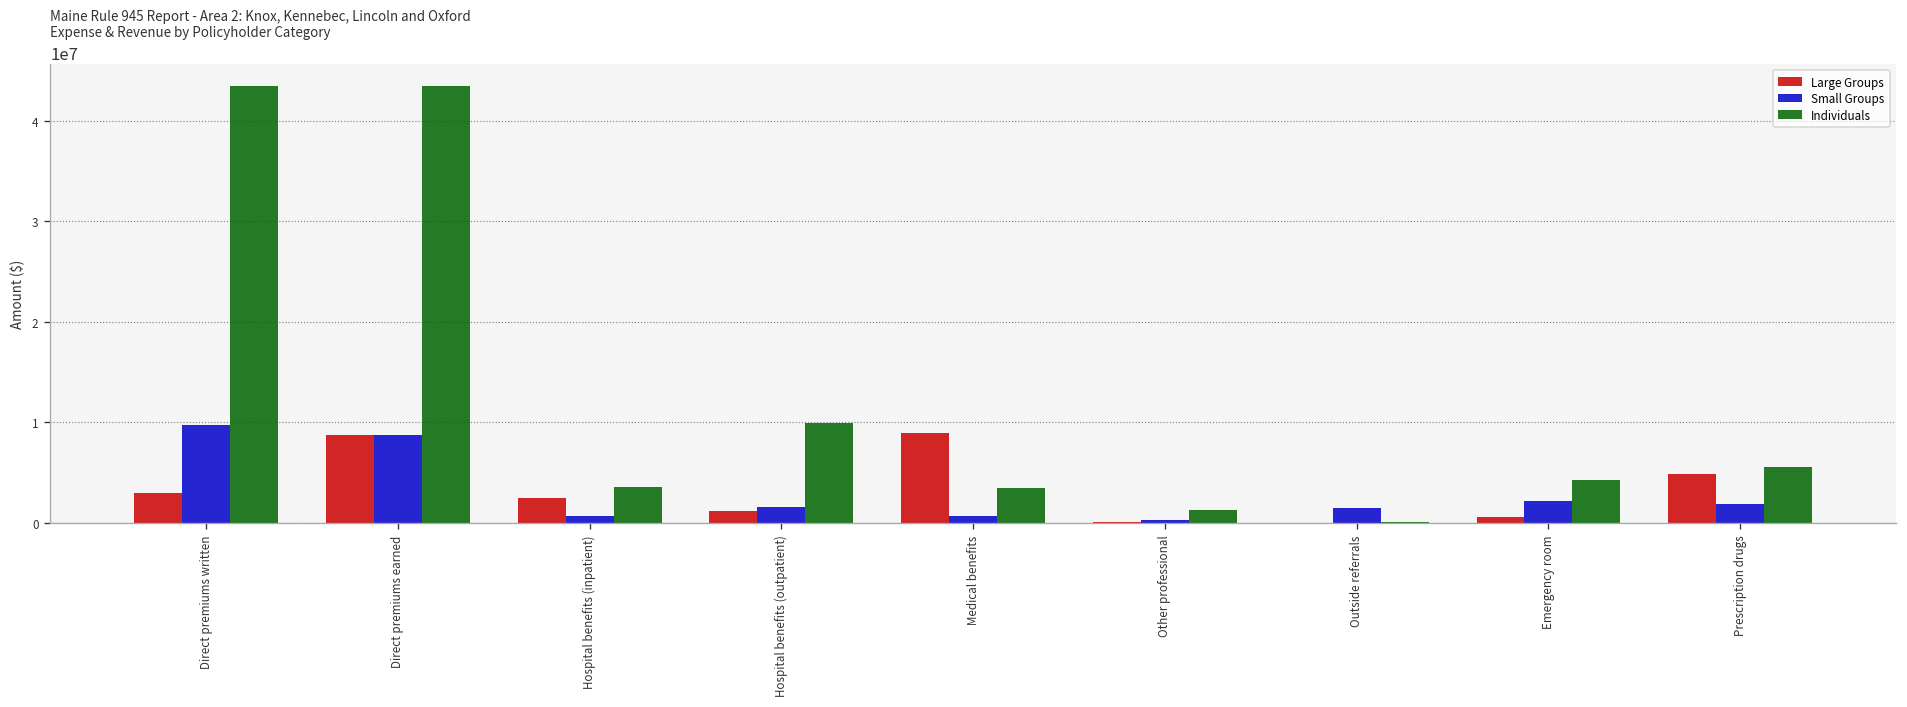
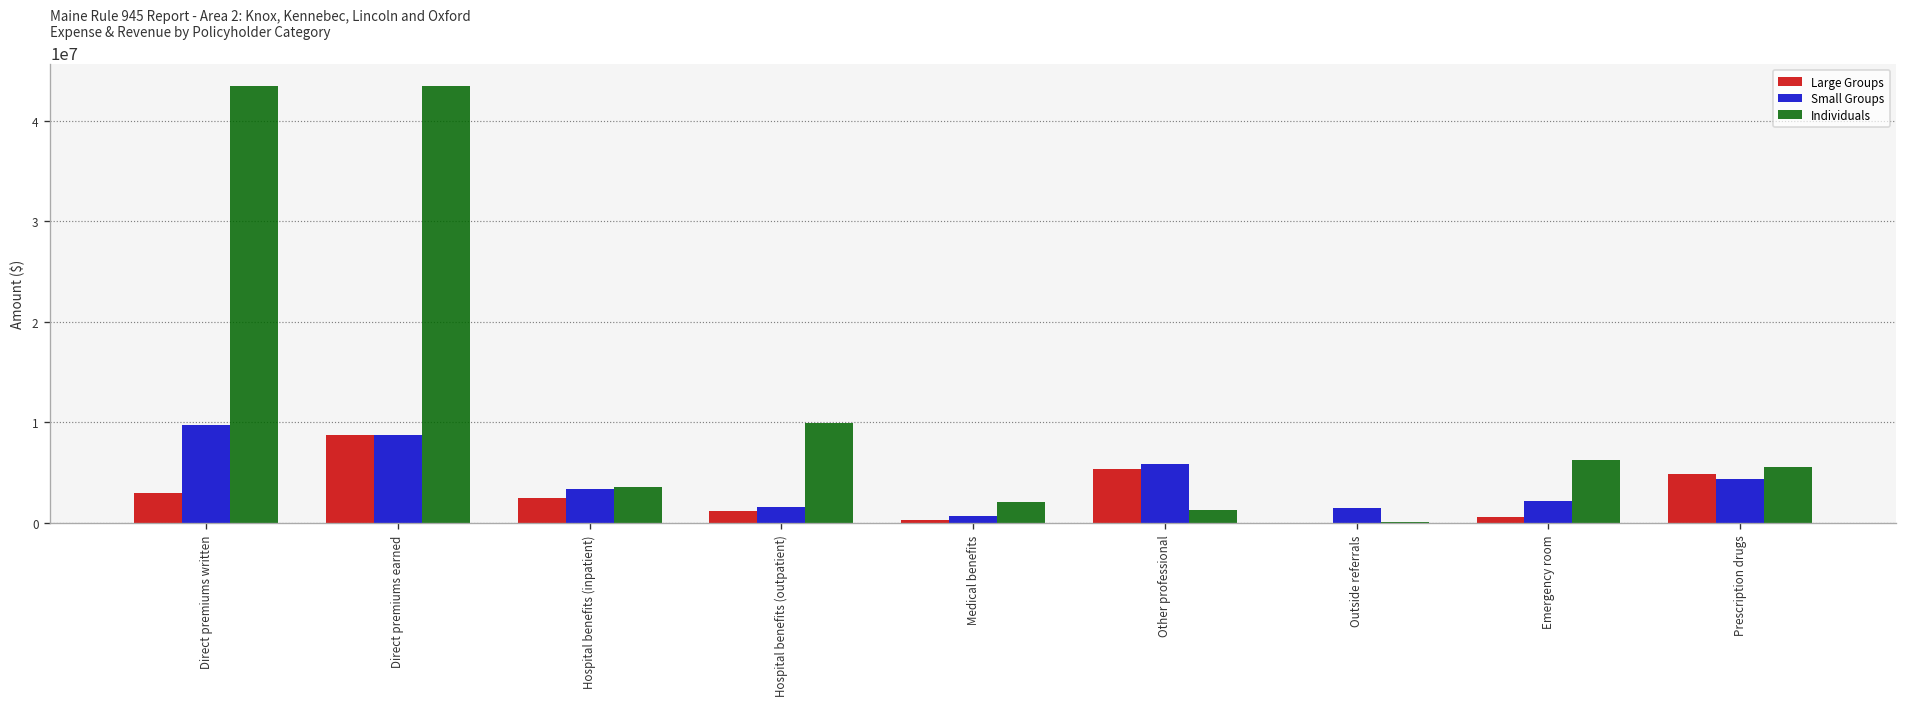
Small Groups, Hospital benefits (inpatient): 1000000 -> 3000000
Large Groups, Medical benefits: 9000000 -> 0
Individuals, Medical benefits: 3000000 -> 2000000
Large Groups, Other professional: 0 -> 5000000
Small Groups, Other professional: 0 -> 6000000
Individuals, Emergency room: 4000000 -> 6000000
Small Groups, Prescription drugs: 2000000 -> 4000000
